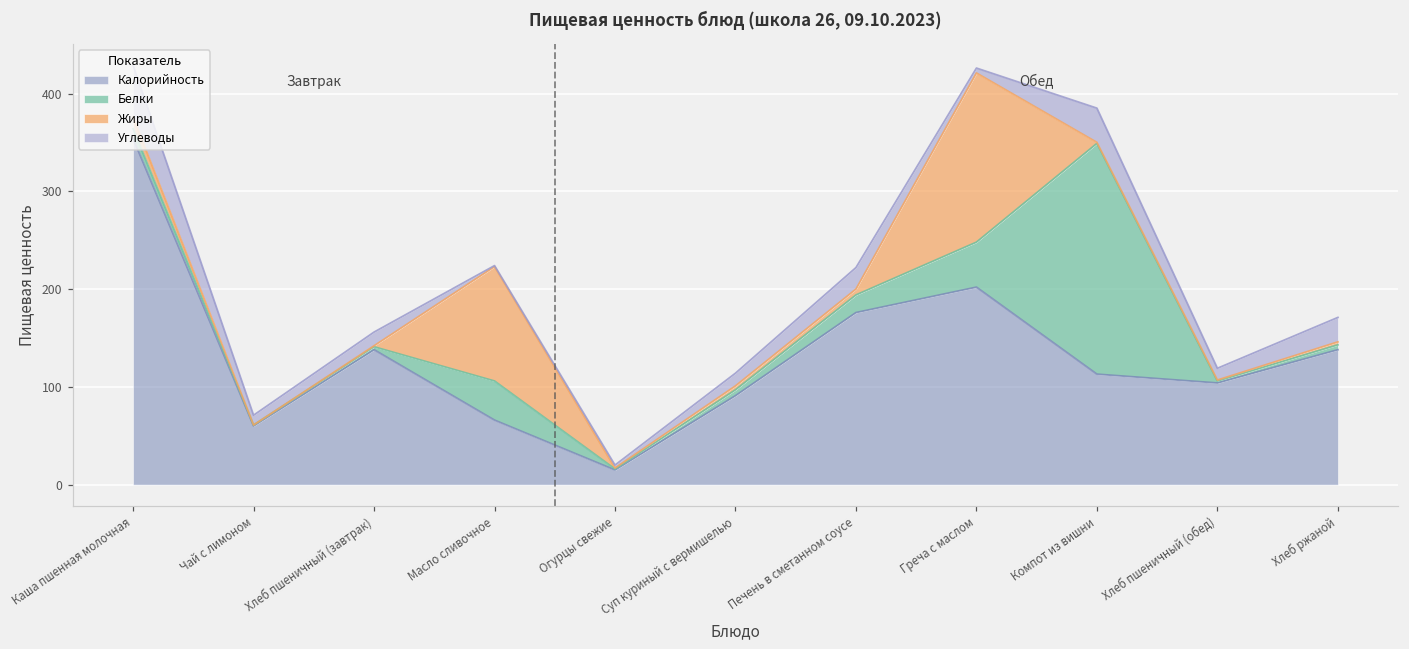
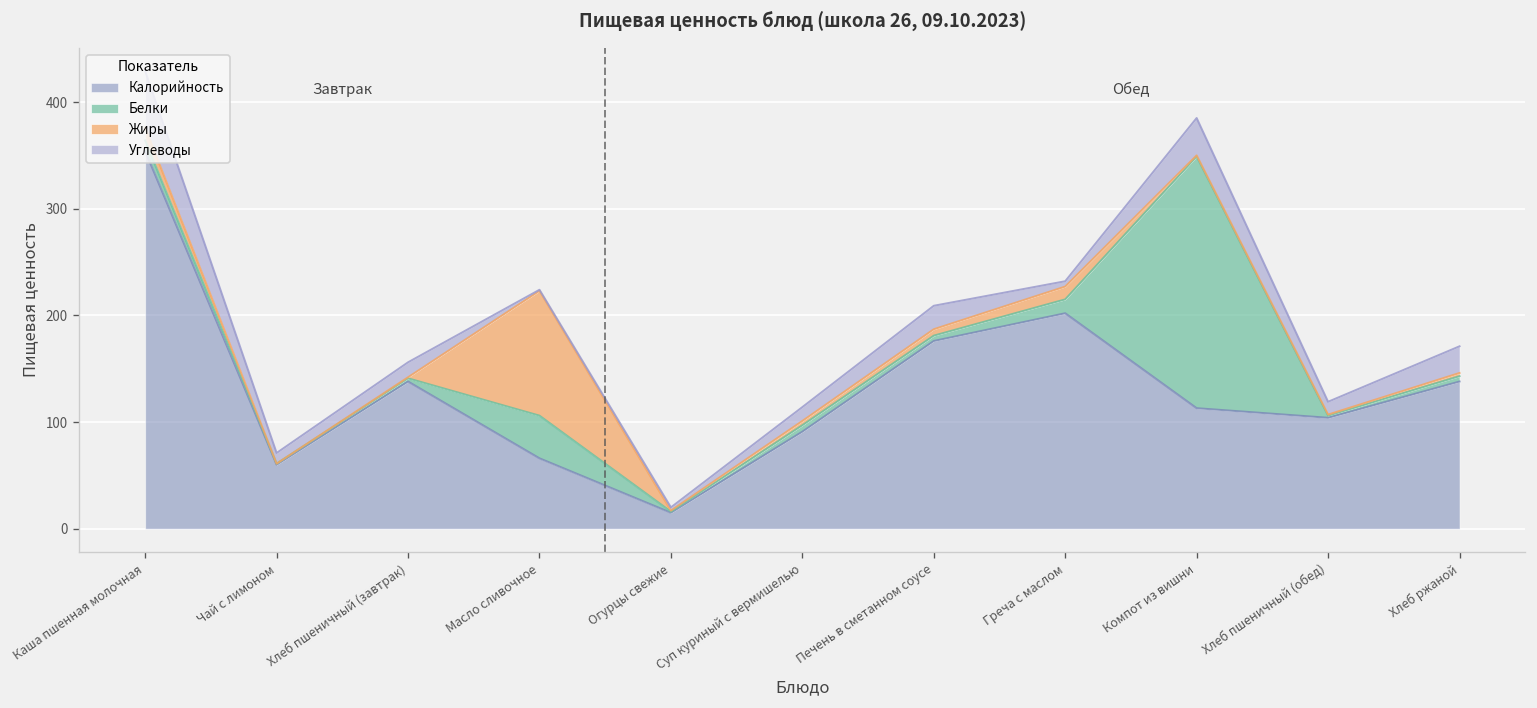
Белки, Печень в сметанном соусе: 20 -> 10
Белки, Греча с маслом: 50 -> 10
Жиры, Греча с маслом: 170 -> 10
